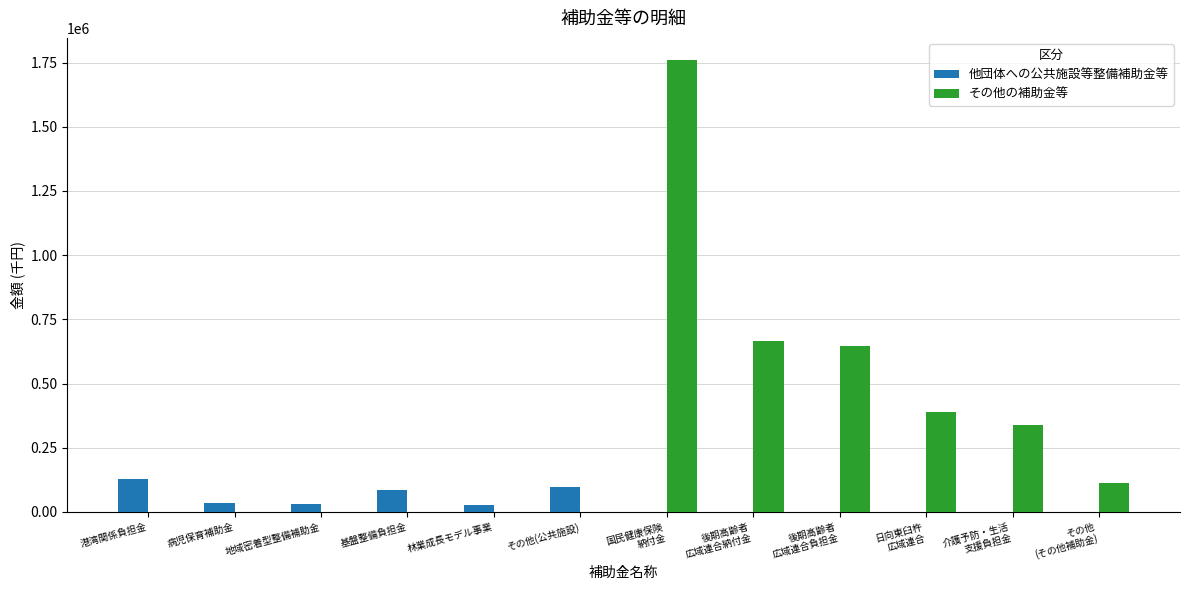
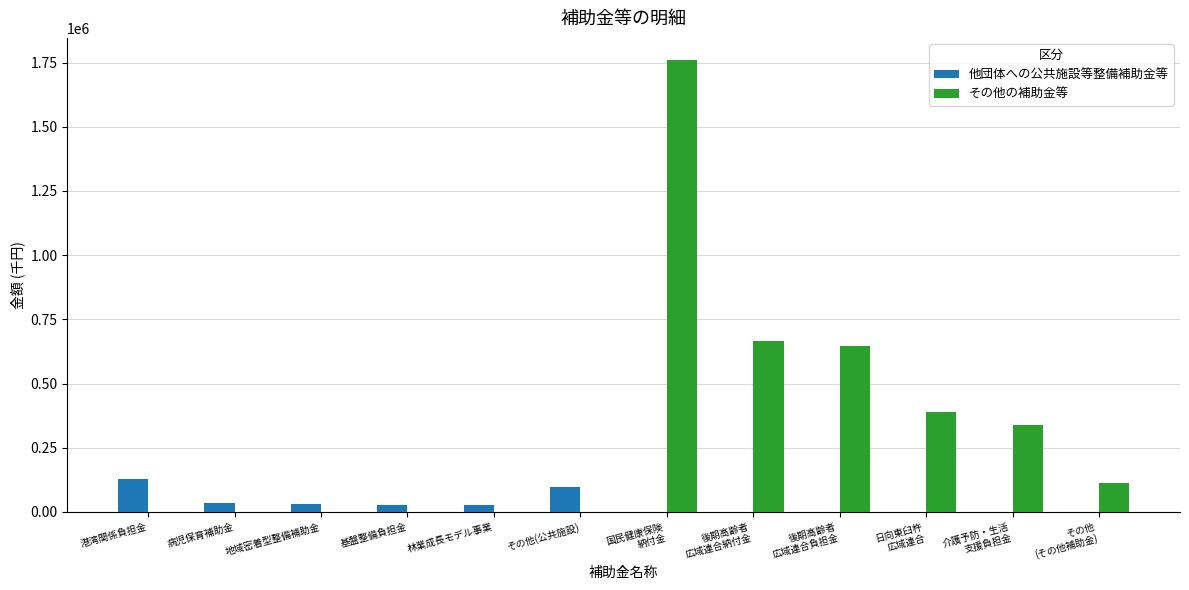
他団体への公共施設等整備補助金等, 基盤整備負担金: 90000 -> 30000
